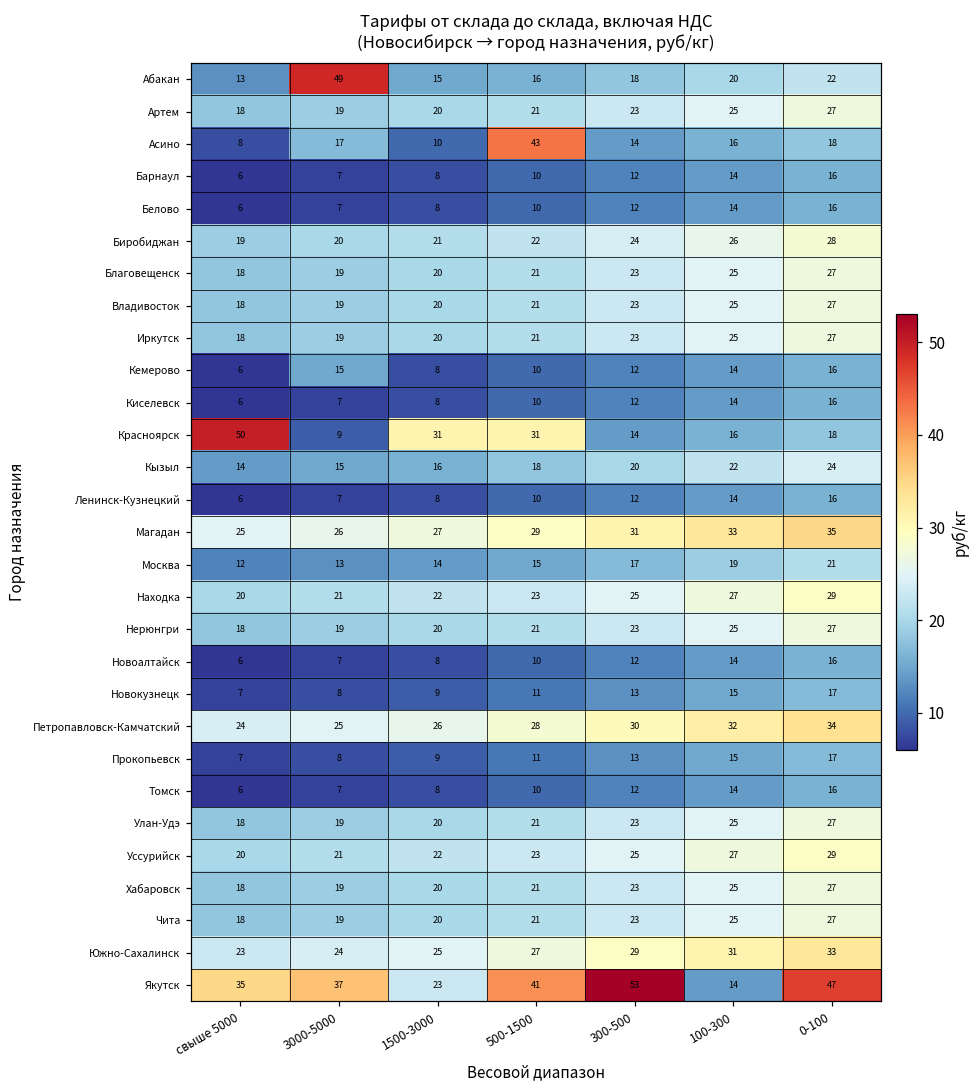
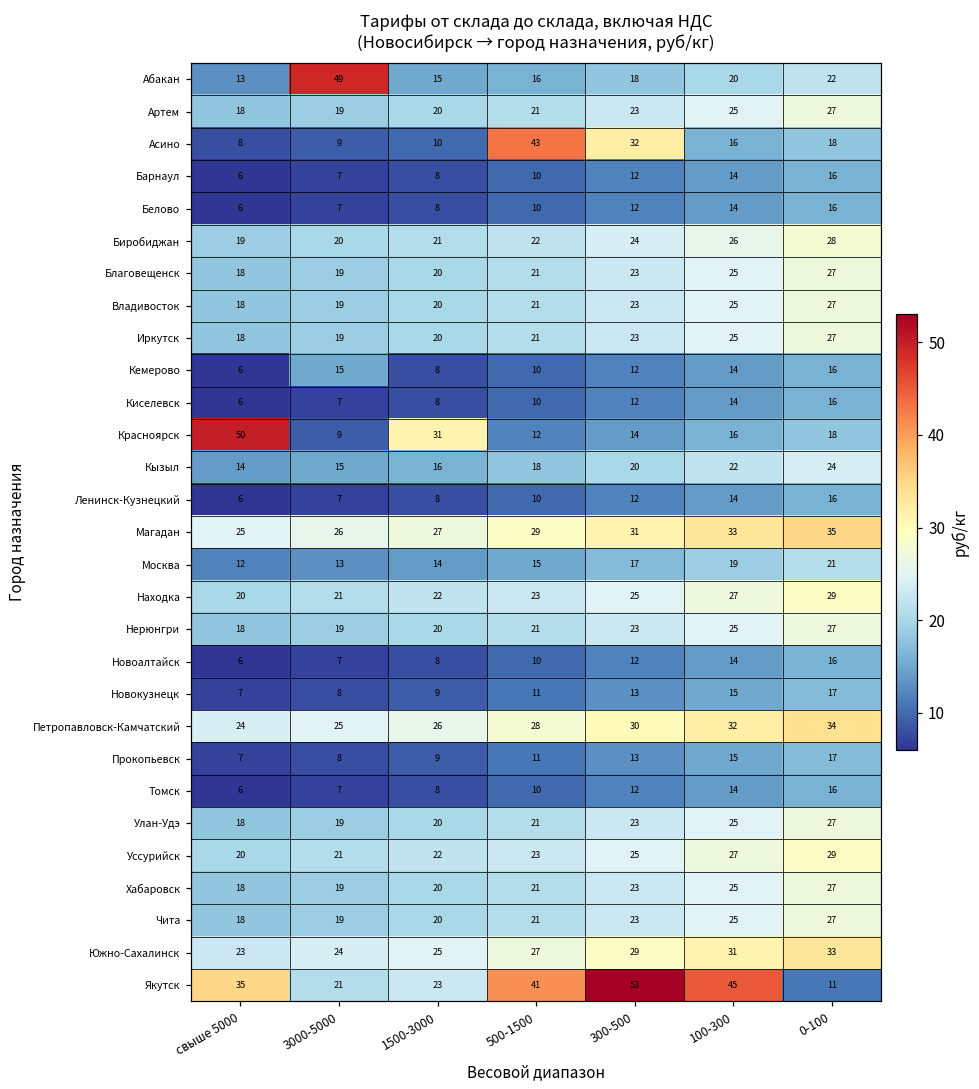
Асино, 3000-5000: 17 -> 9
Асино, 300-500: 14 -> 32
Красноярск, 500-1500: 31 -> 12
Якутск, 3000-5000: 37 -> 21
Якутск, 100-300: 14 -> 45
Якутск, 0-100: 47 -> 11
